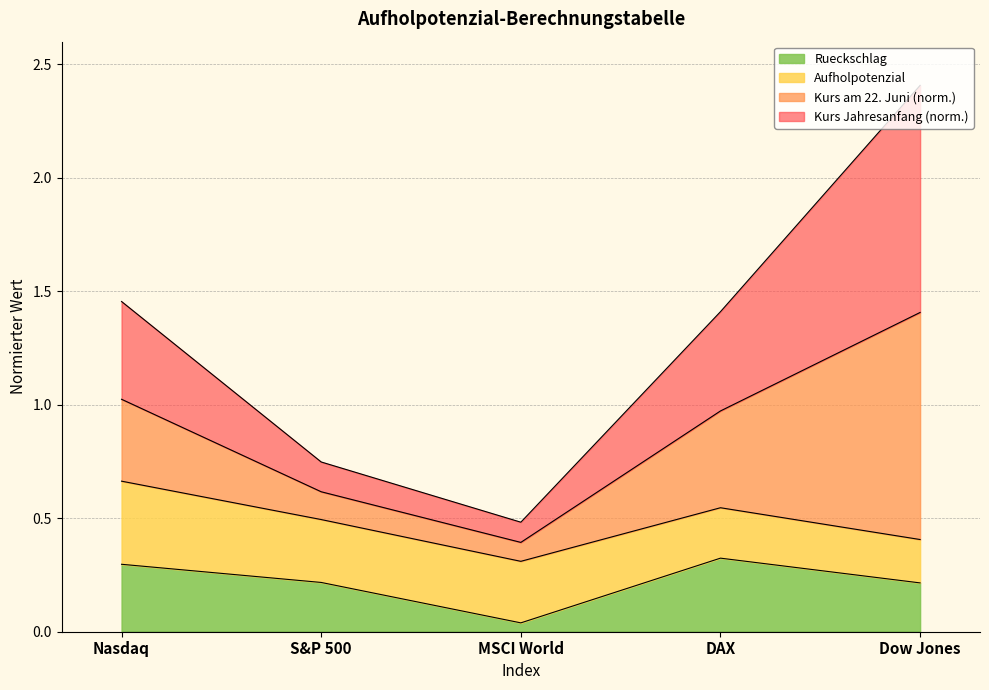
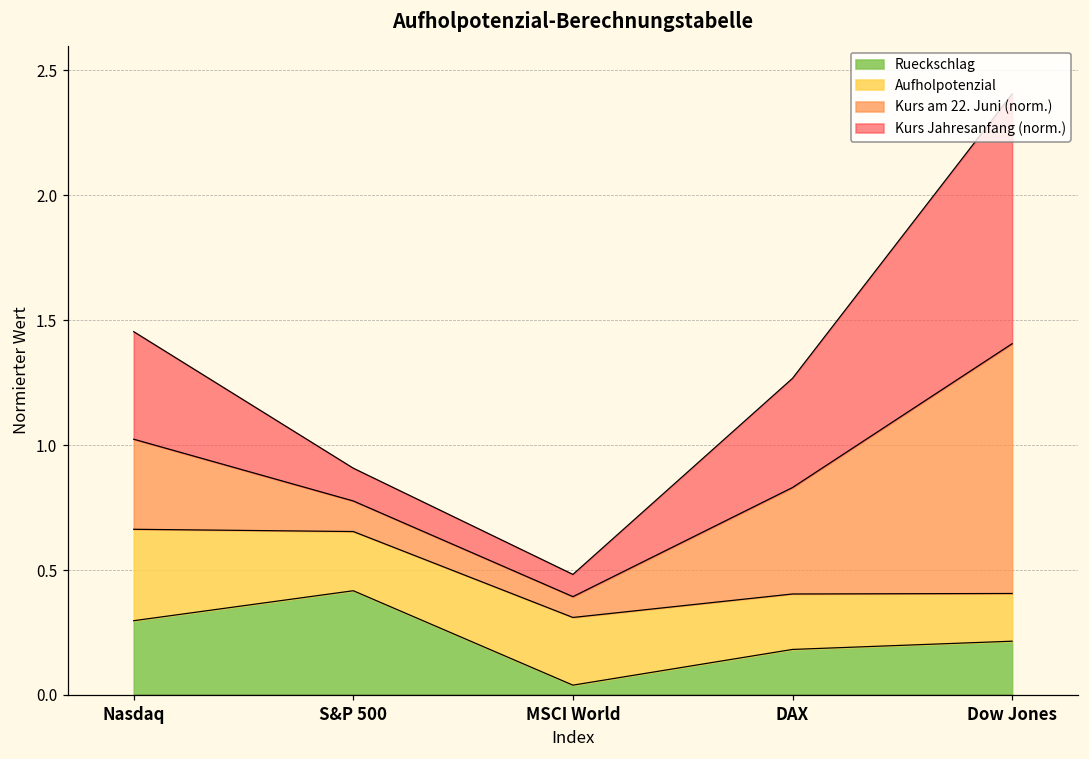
Rueckschlag, S&P 500: 0.22 -> 0.42
Aufholpotenzial, S&P 500: 0.28 -> 0.24
Rueckschlag, DAX: 0.32 -> 0.18
